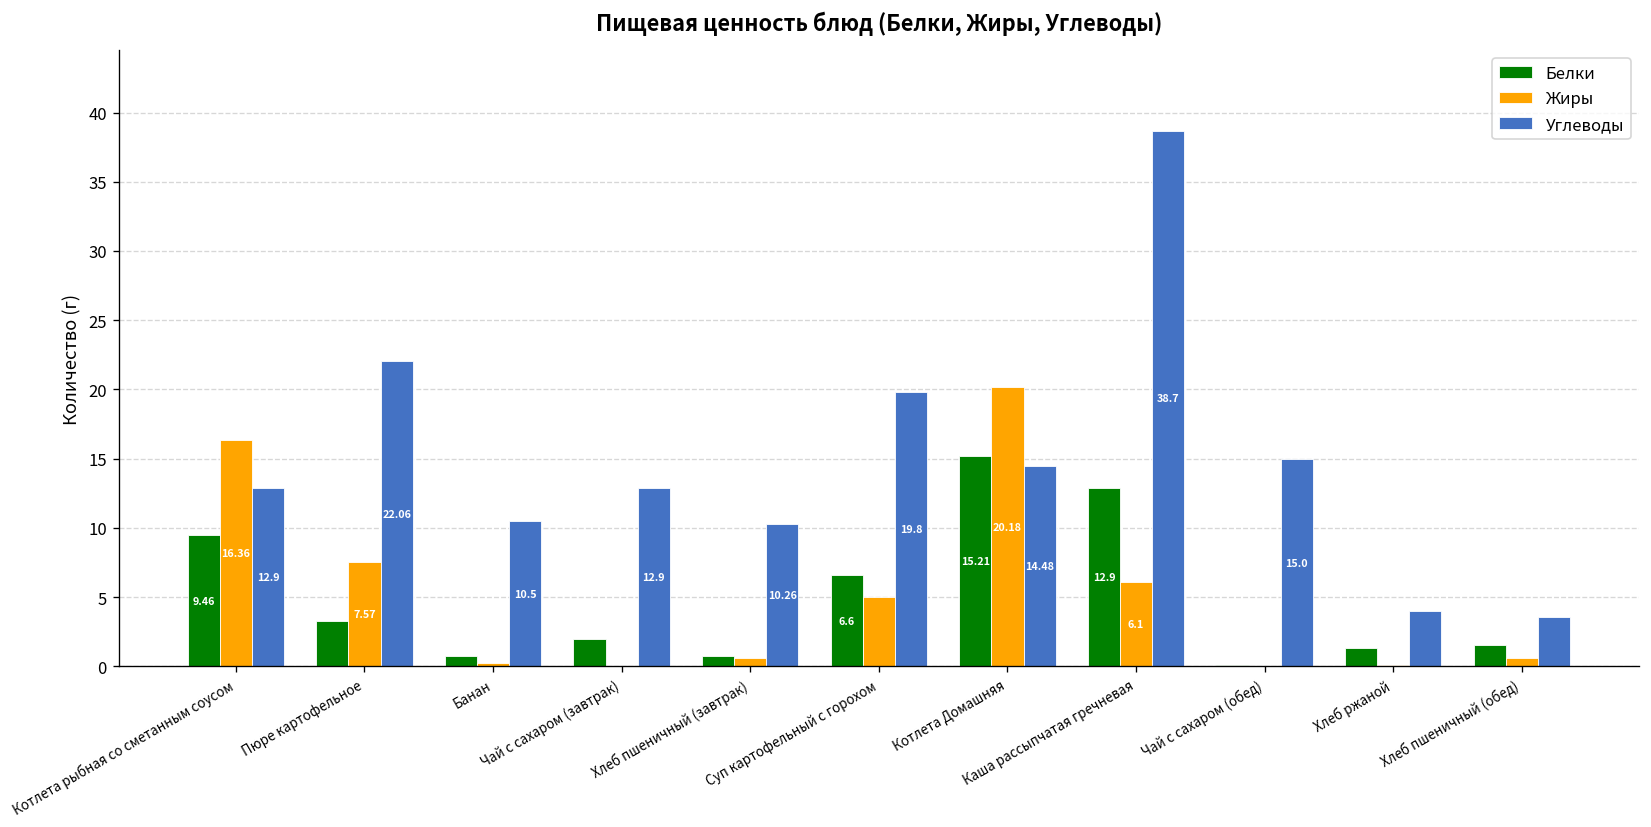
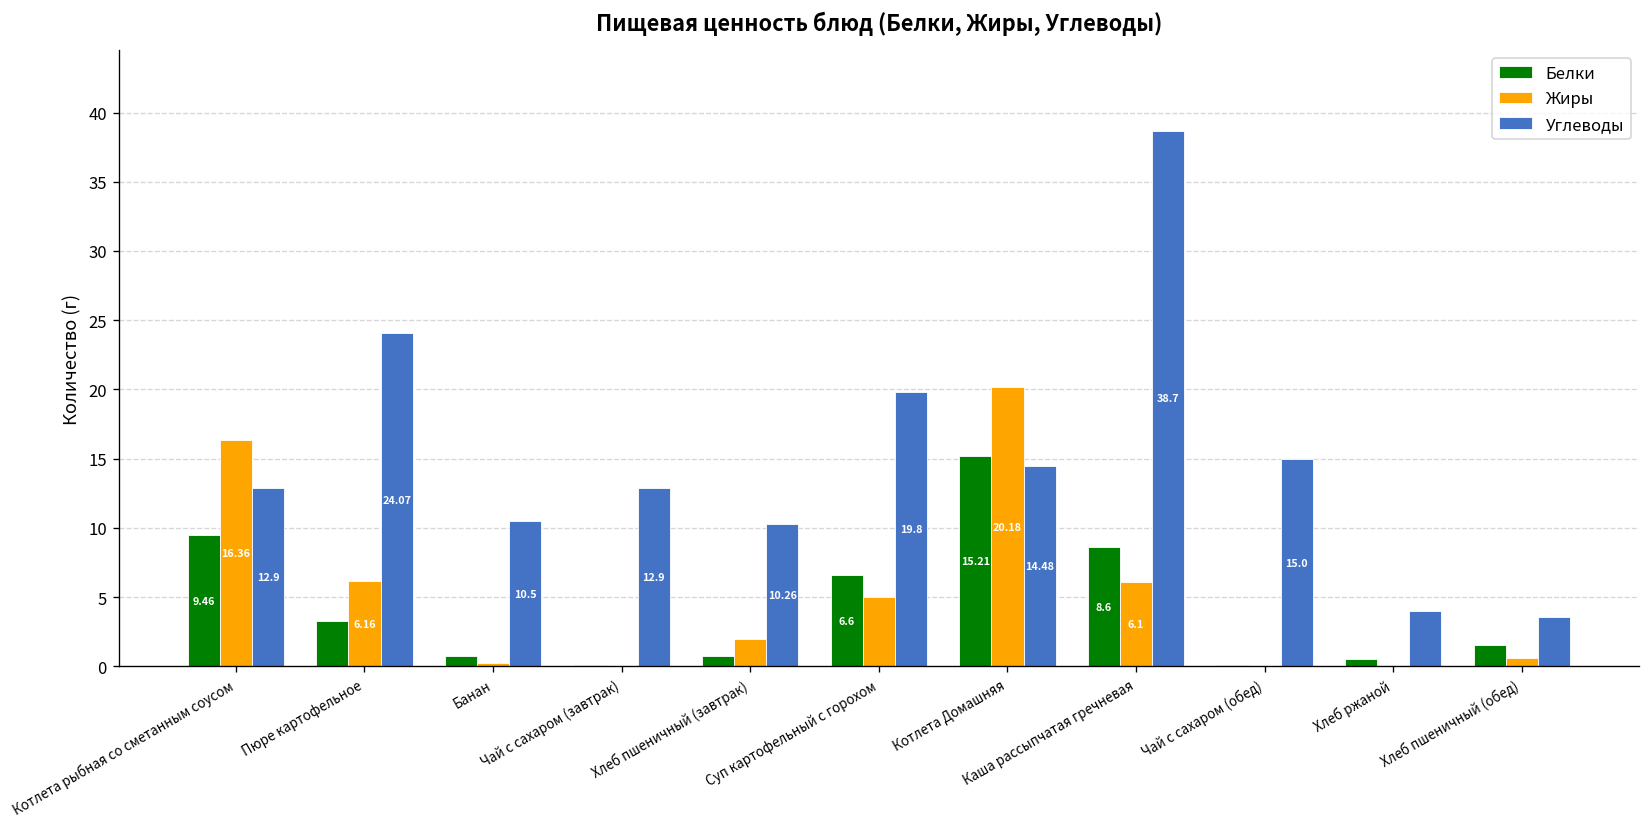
Жиры, Пюре картофельное: 7.57 -> 6.16
Углеводы, Пюре картофельное: 22.06 -> 24.07
Белки, Чай с сахаром (завтрак): 2.0 -> 0.1
Жиры, Хлеб пшеничный (завтрак): 0.6 -> 2.0
Белки, Каша рассыпчатая гречневая: 12.9 -> 8.6
Белки, Хлеб ржаной: 1.3 -> 0.5
